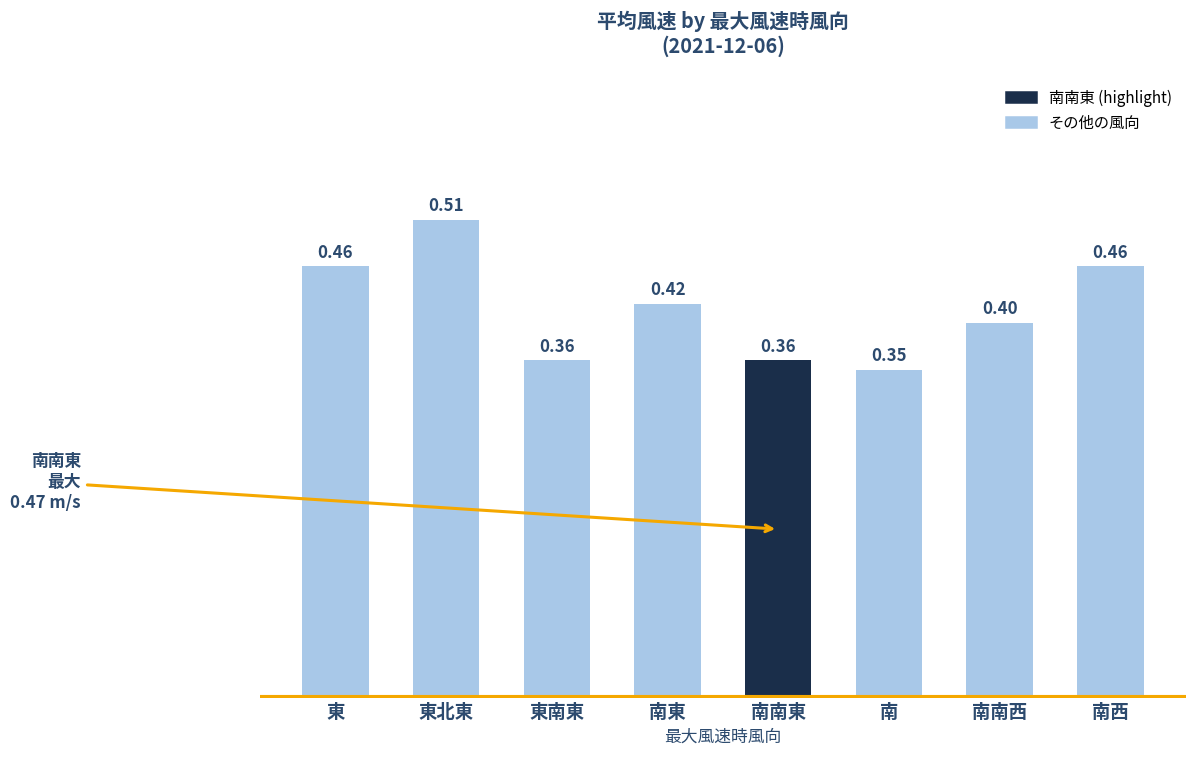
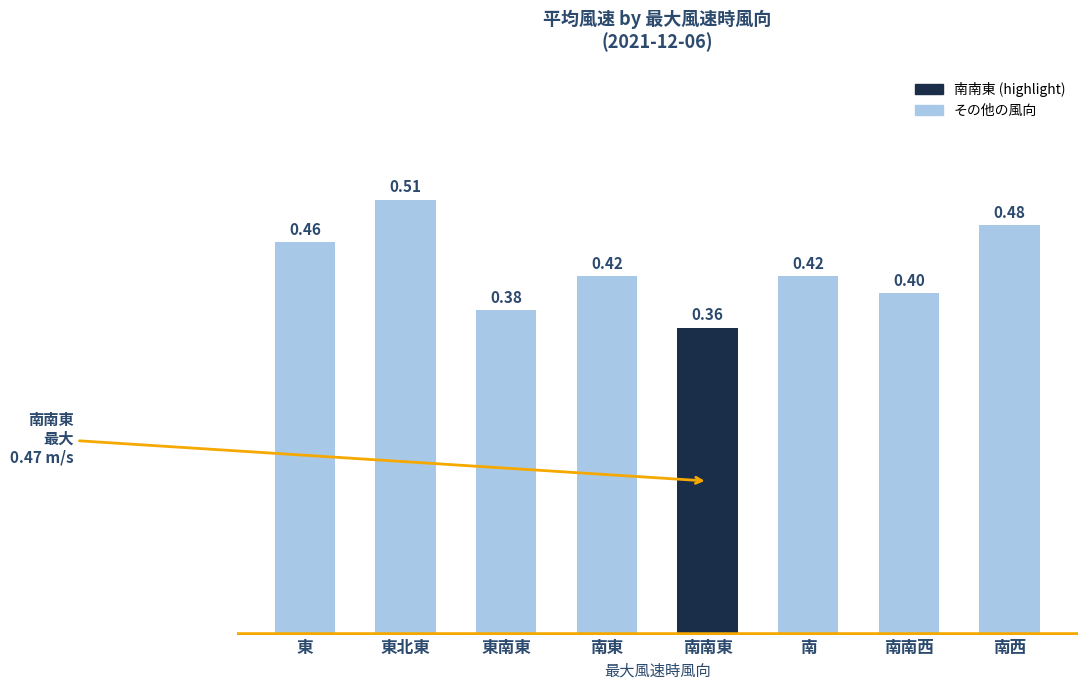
東南東: 0.36 -> 0.38
南: 0.35 -> 0.42
南西: 0.46 -> 0.48
